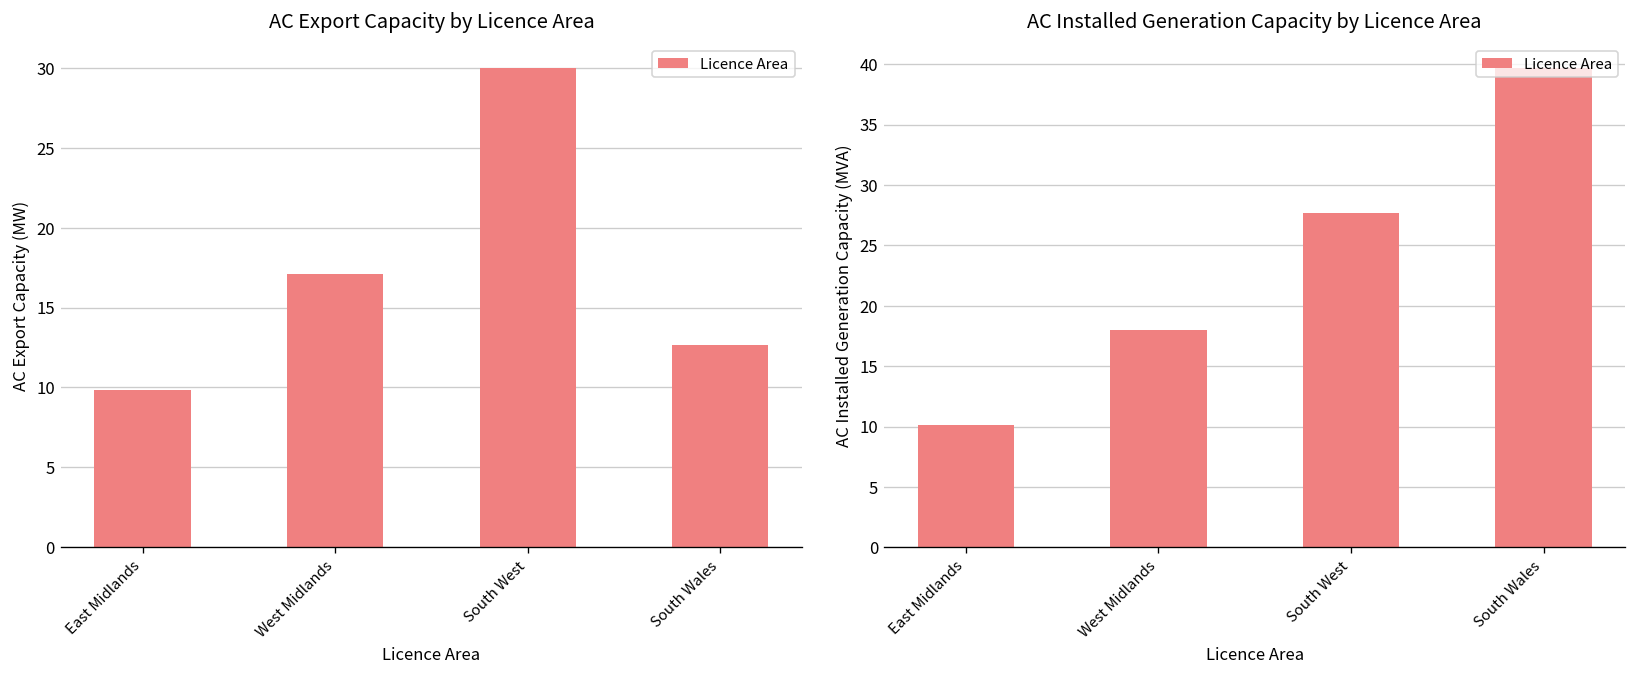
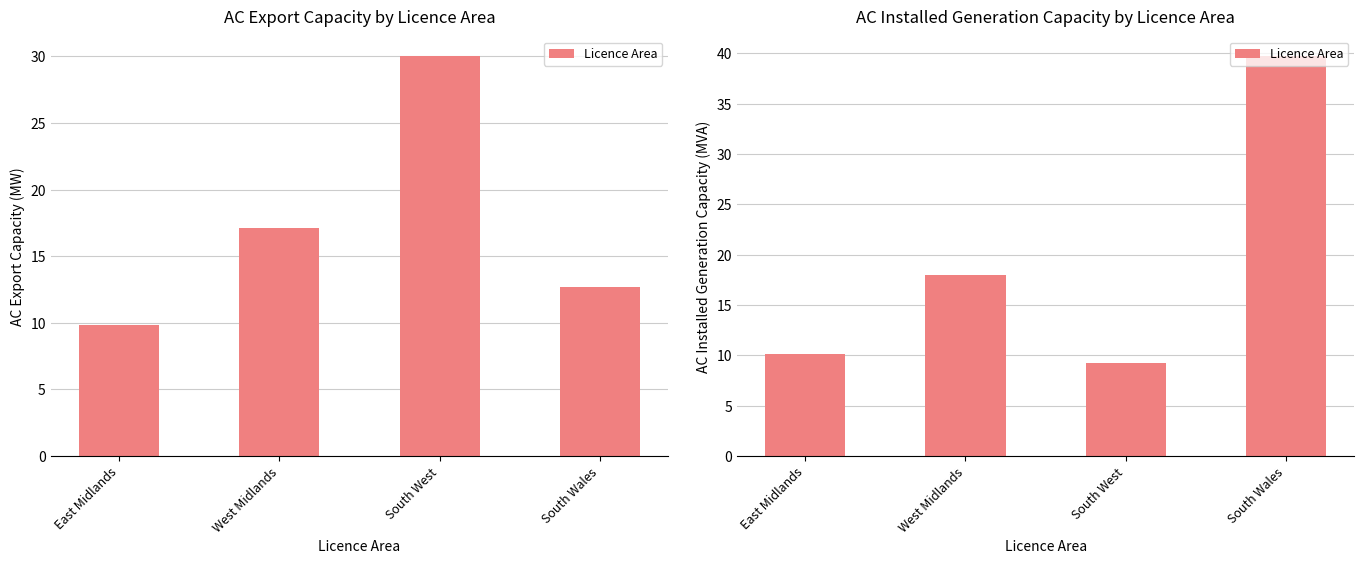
AC Installed Generation Capacity by Licence Area, South West: 27.7 -> 9.2
